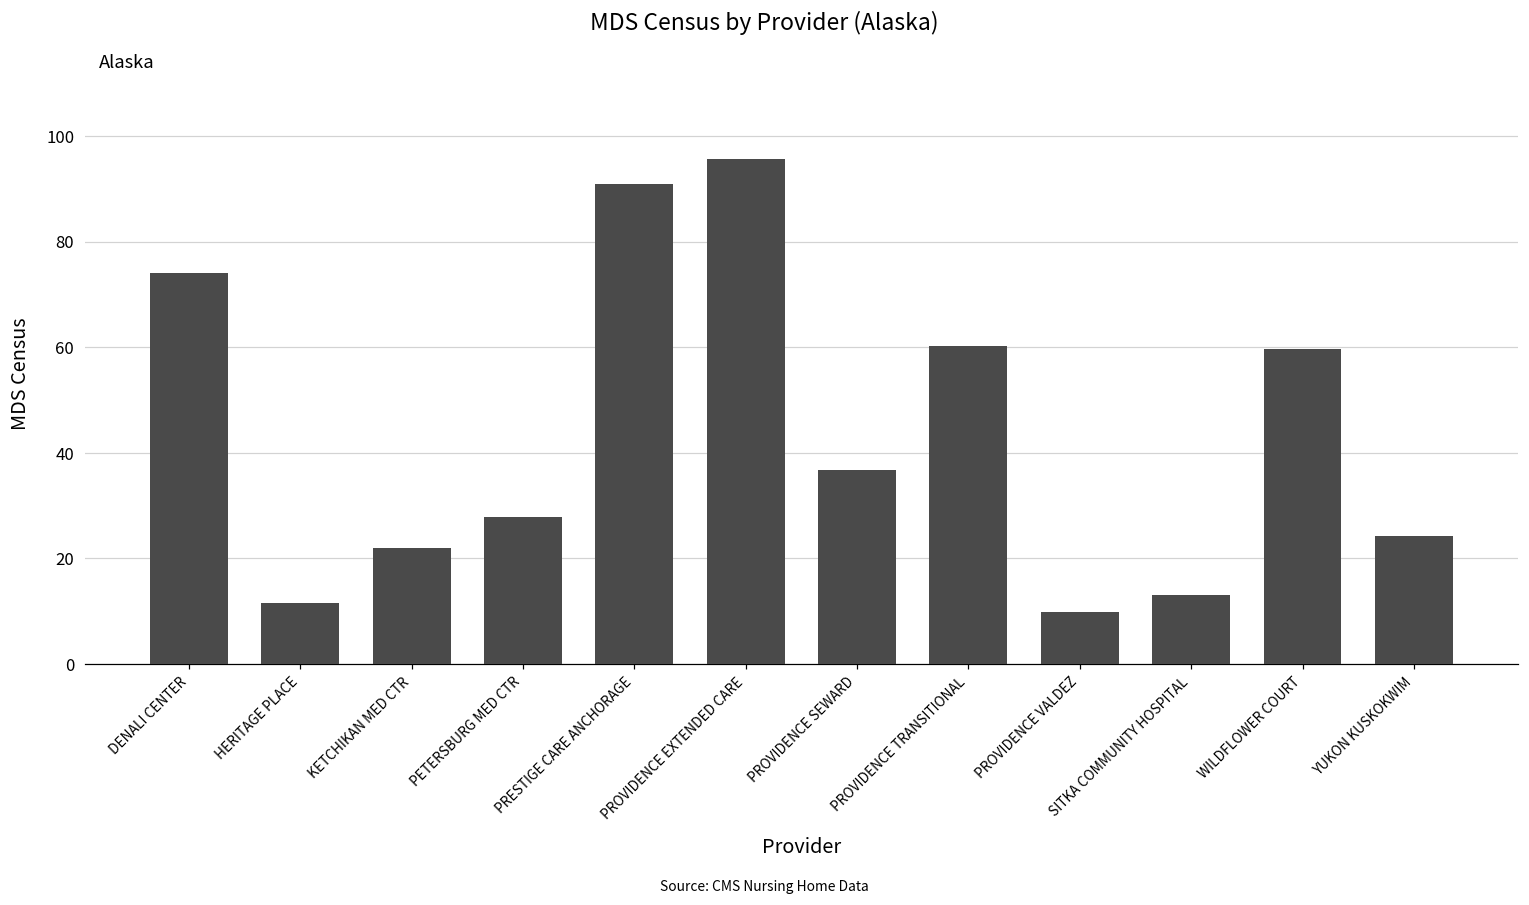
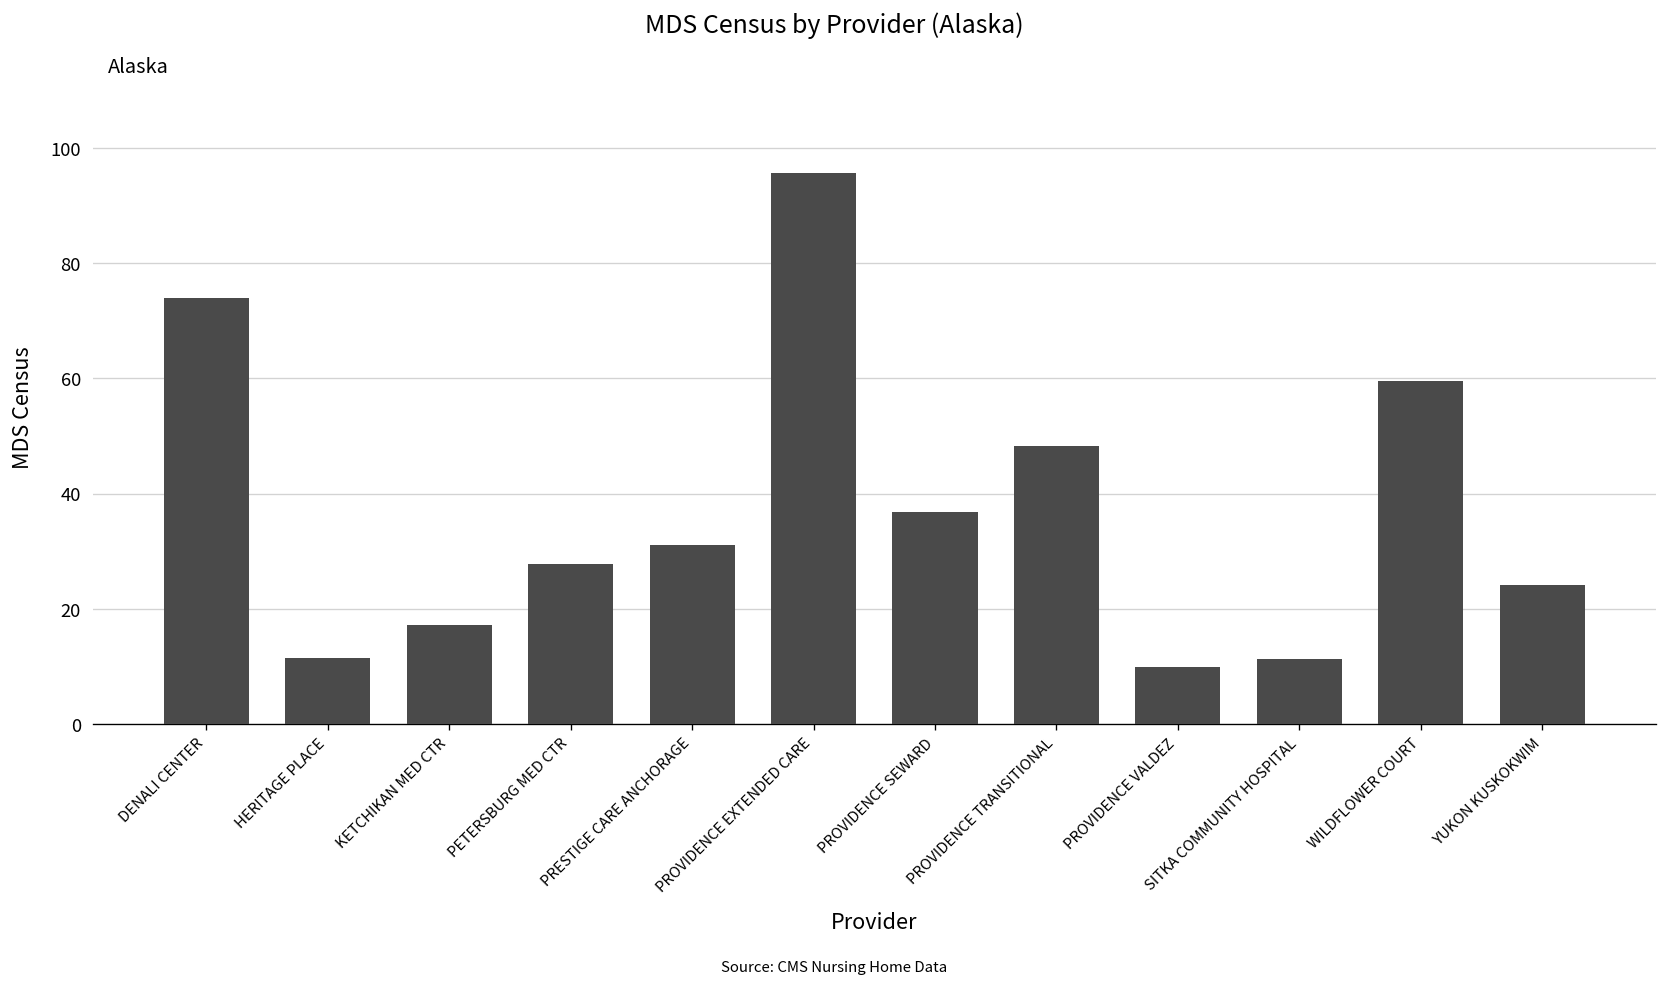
KETCHIKAN MED CTR: 22 -> 17
PRESTIGE CARE ANCHORAGE: 91 -> 31
PROVIDENCE TRANSITIONAL: 60 -> 48
SITKA COMMUNITY HOSPITAL: 13 -> 11
